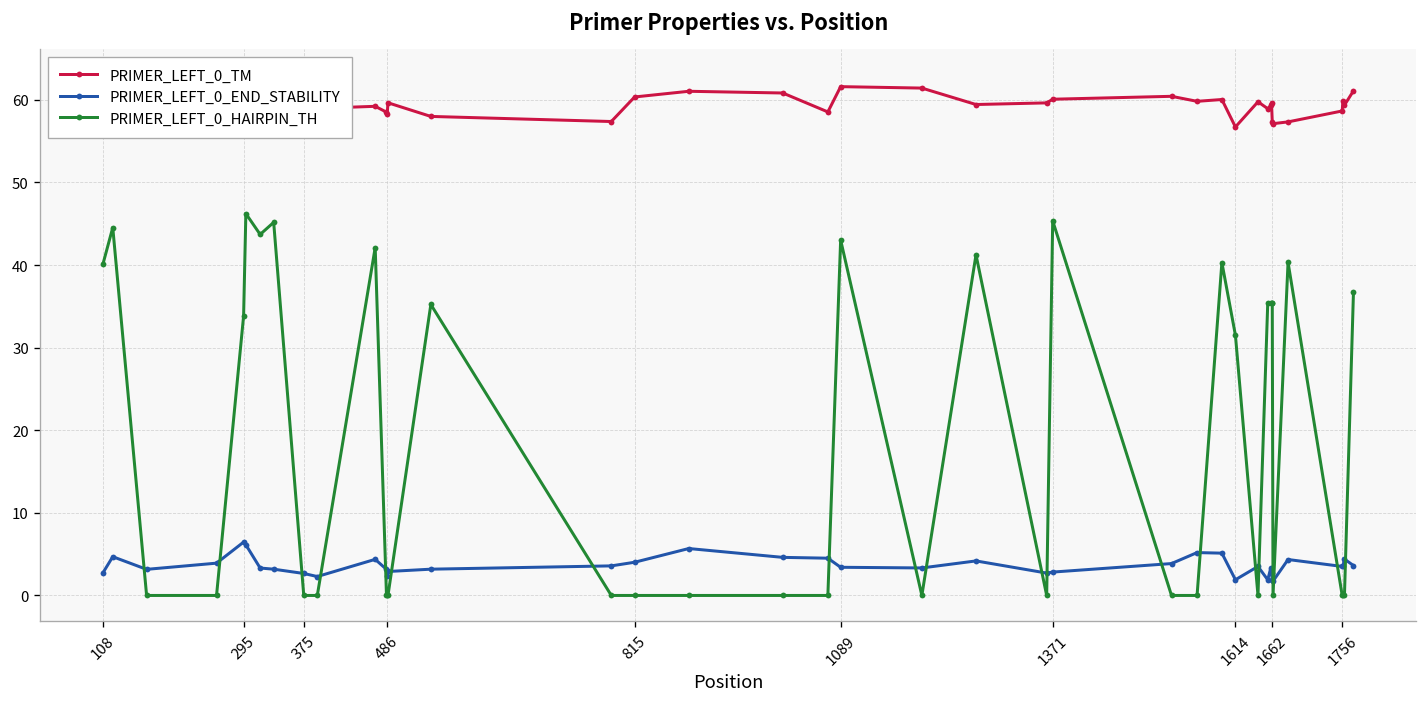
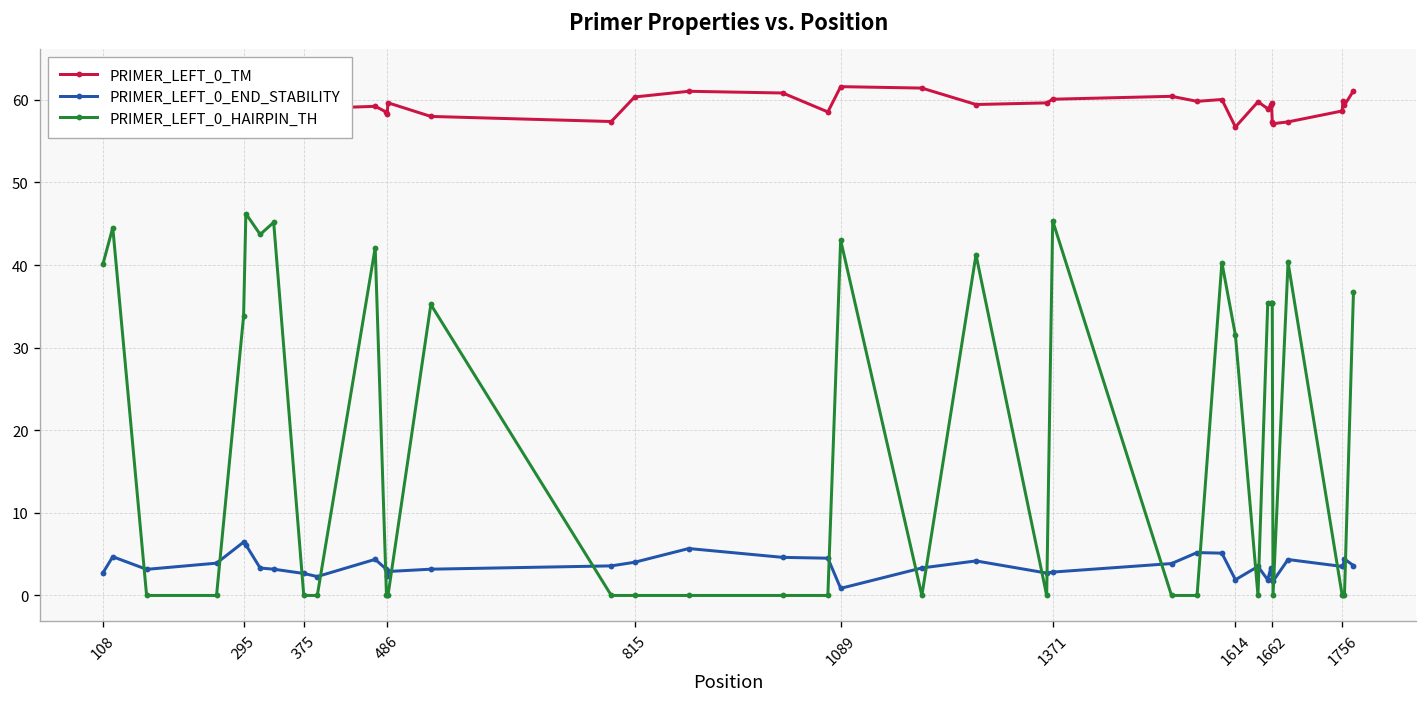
PRIMER_LEFT_0_END_STABILITY, 1089: 3 -> 1
